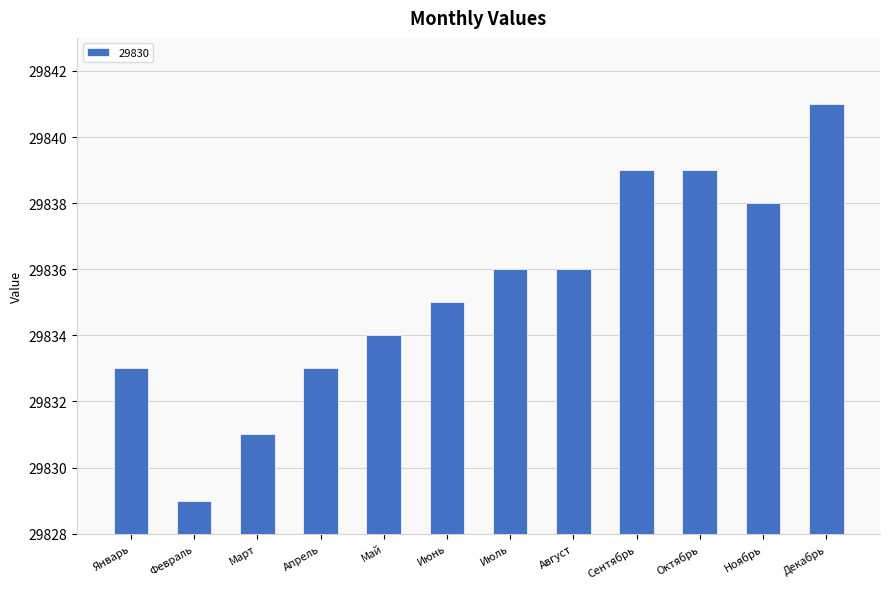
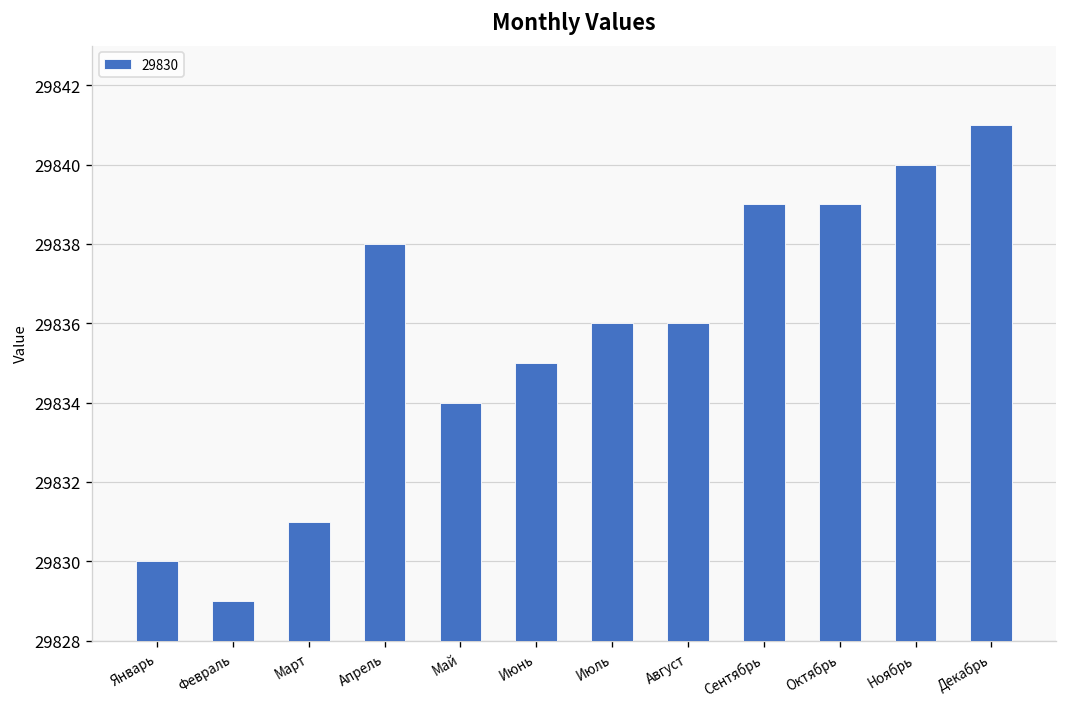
Январь: 29833 -> 29830
Апрель: 29833 -> 29838
Ноябрь: 29838 -> 29840
